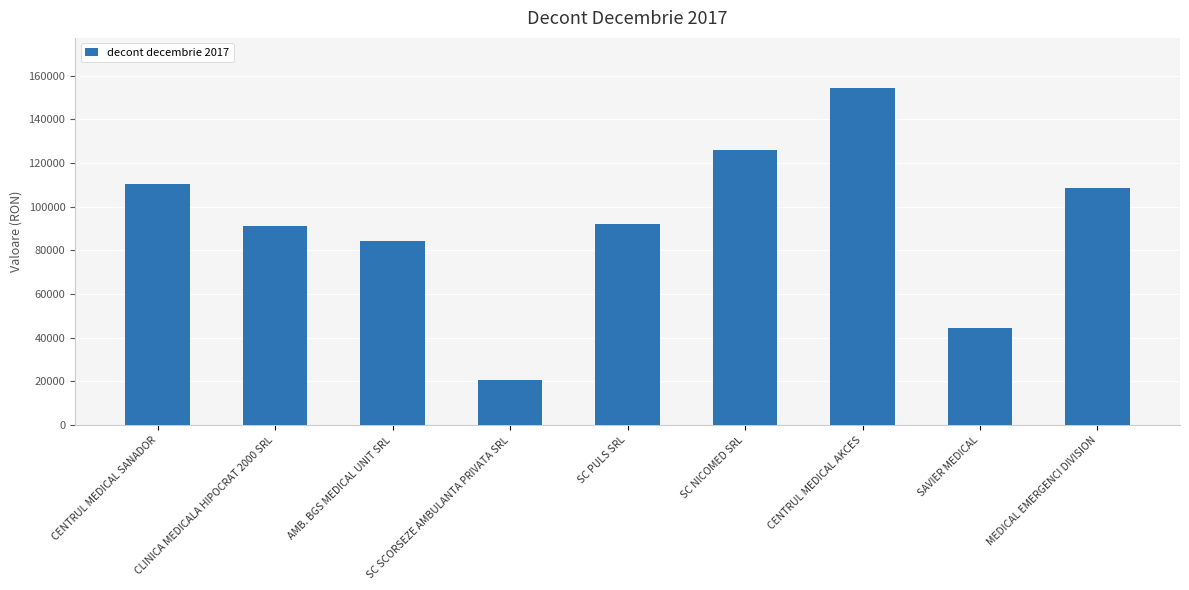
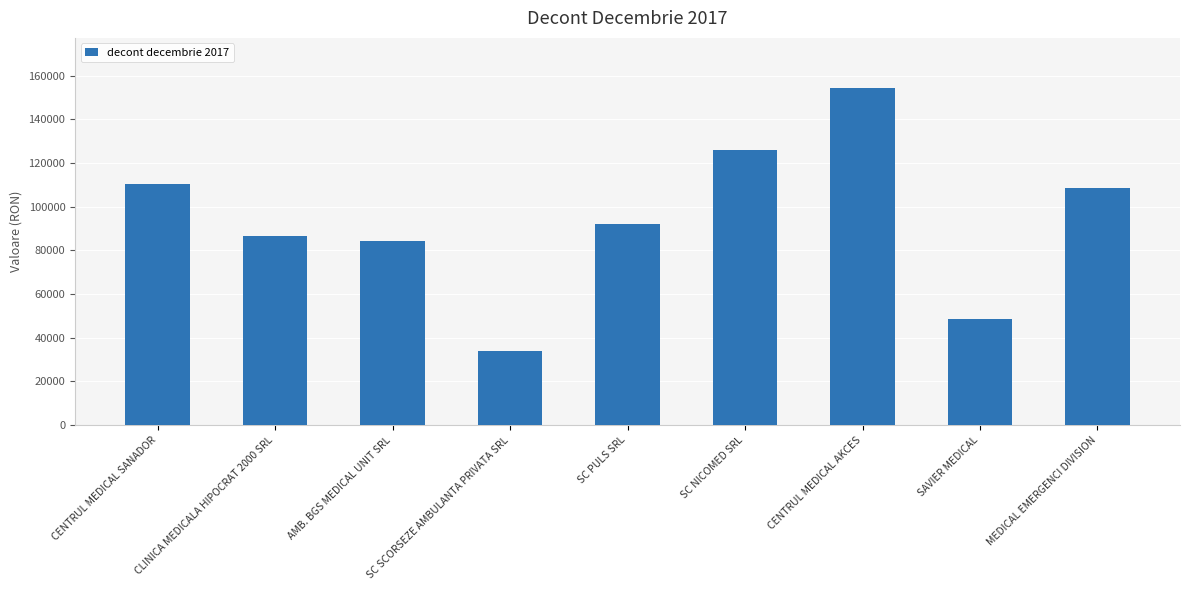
CLINICA MEDICALA HIPOCRAT 2000 SRL: 91000 -> 86000
SC SCORSEZE AMBULANTA PRIVATA SRL: 21000 -> 34000
SAVIER MEDICAL: 44000 -> 48000
